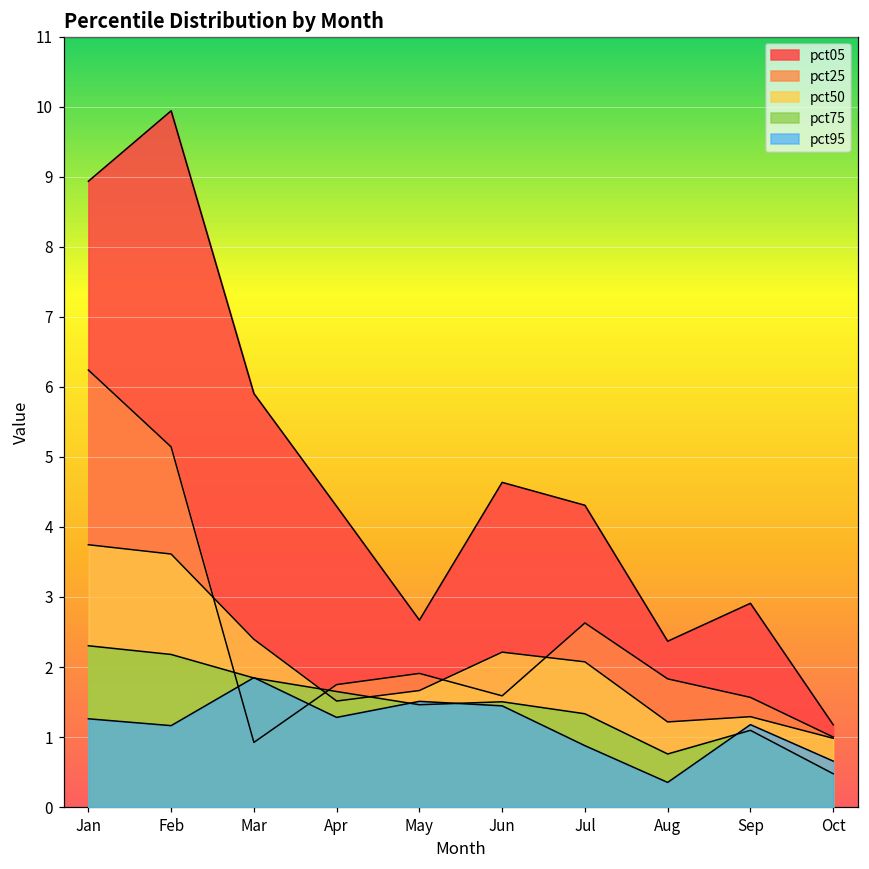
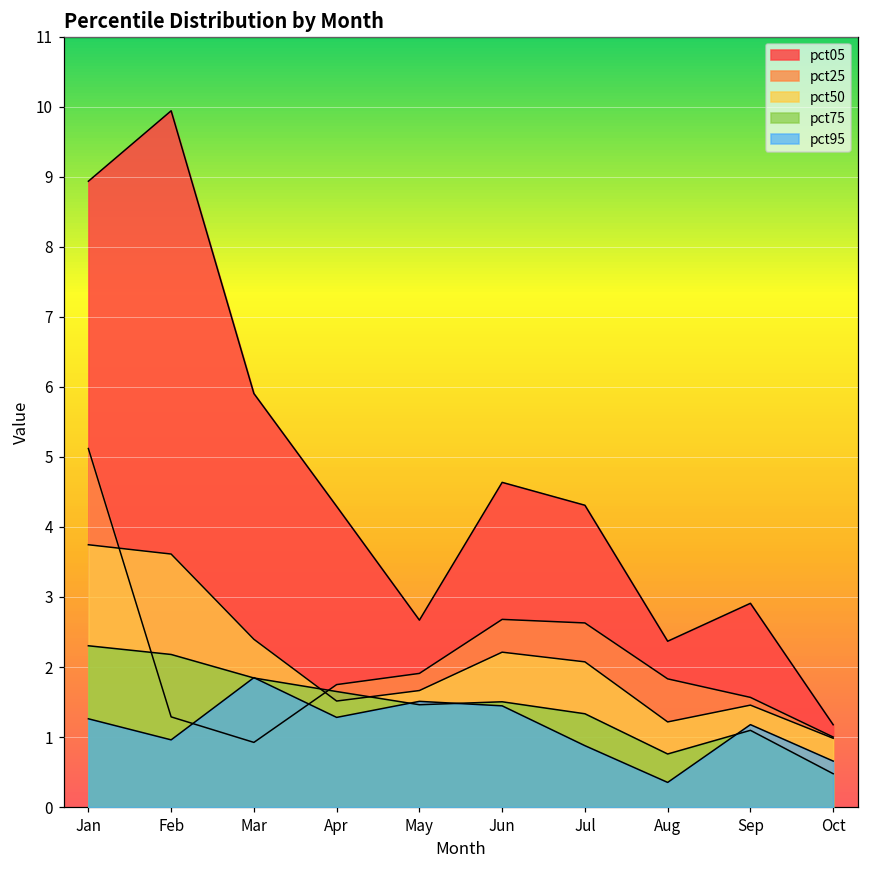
pct25, Jan: 6.2 -> 5.1
pct25, Feb: 5.1 -> 1.3
pct95, Feb: 1.2 -> 1.0
pct25, Jun: 1.6 -> 2.7
pct50, Sep: 1.3 -> 1.5
